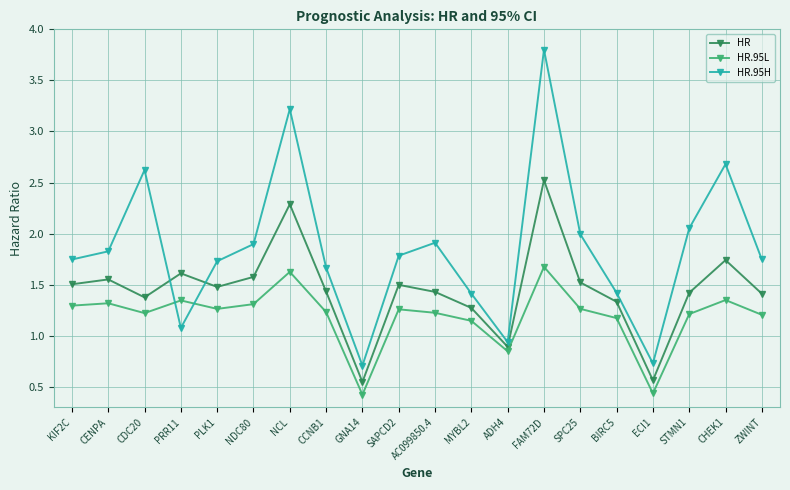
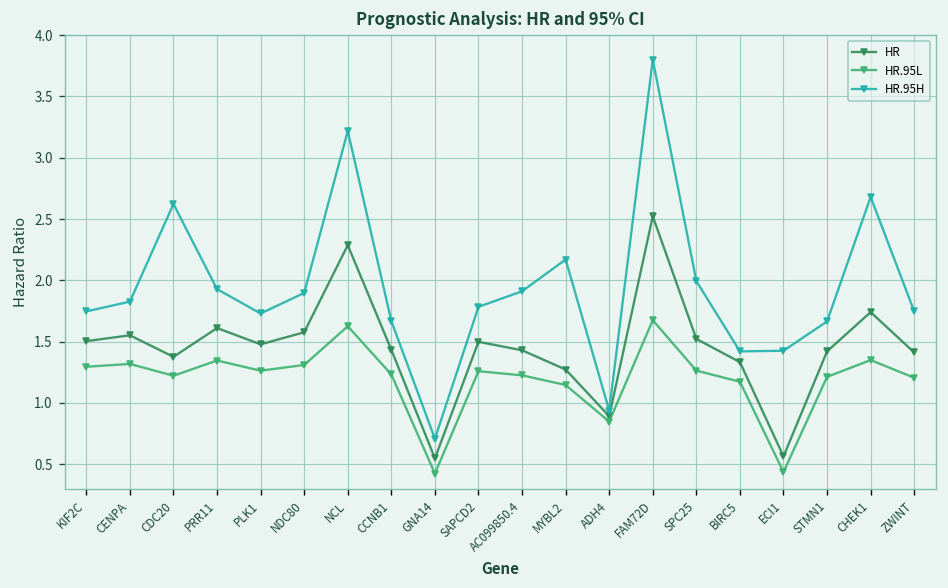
HR.95H, PRR11: 1.08 -> 1.93
HR.95H, MYBL2: 1.41 -> 2.17
HR.95H, ECI1: 0.73 -> 1.42
HR.95H, STMN1: 2.05 -> 1.66
